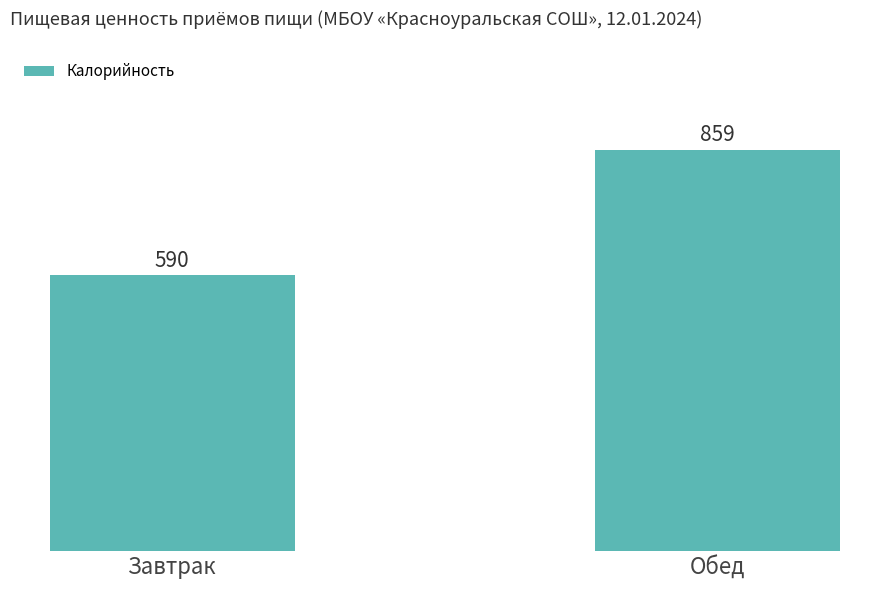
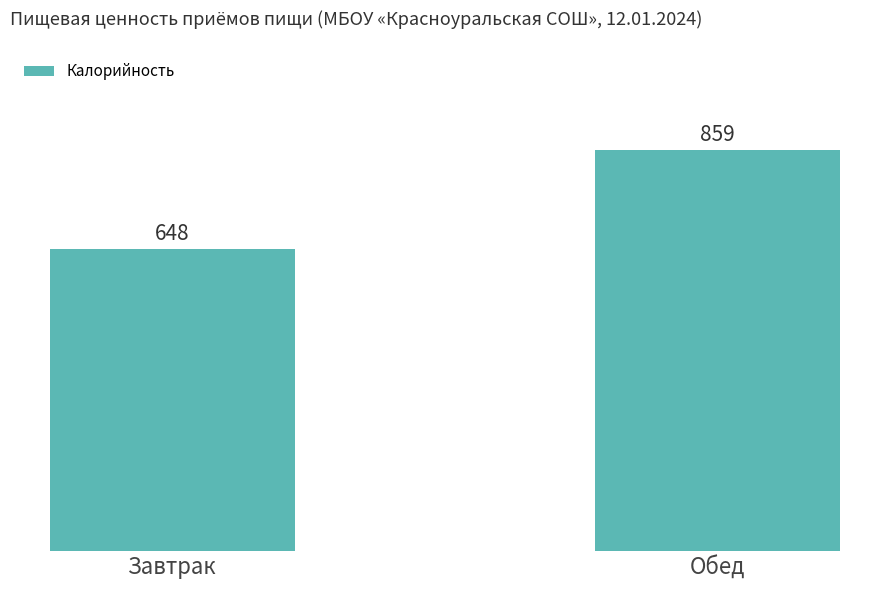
Завтрак: 590 -> 648
